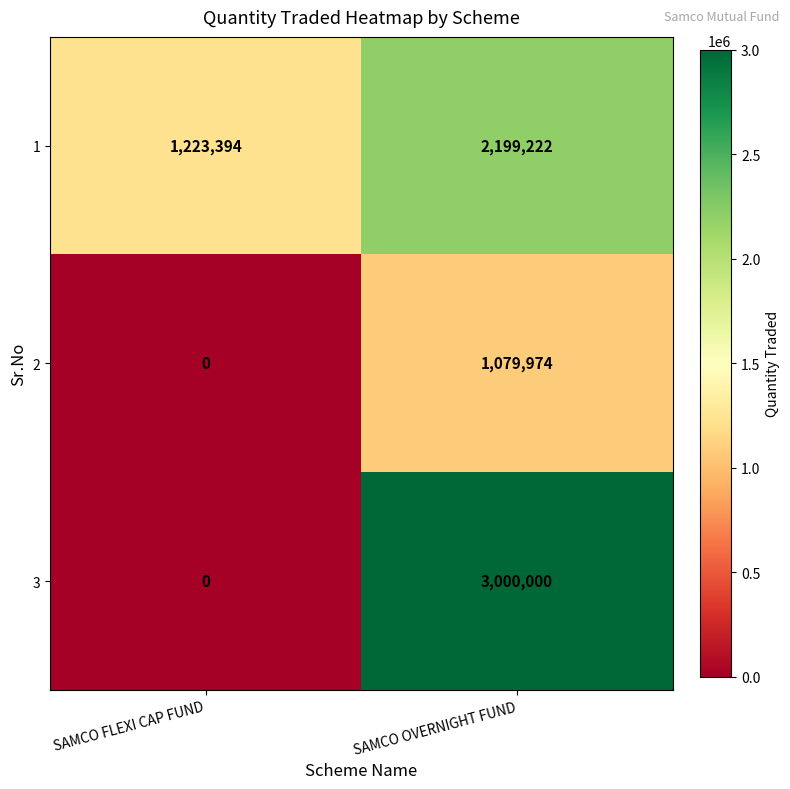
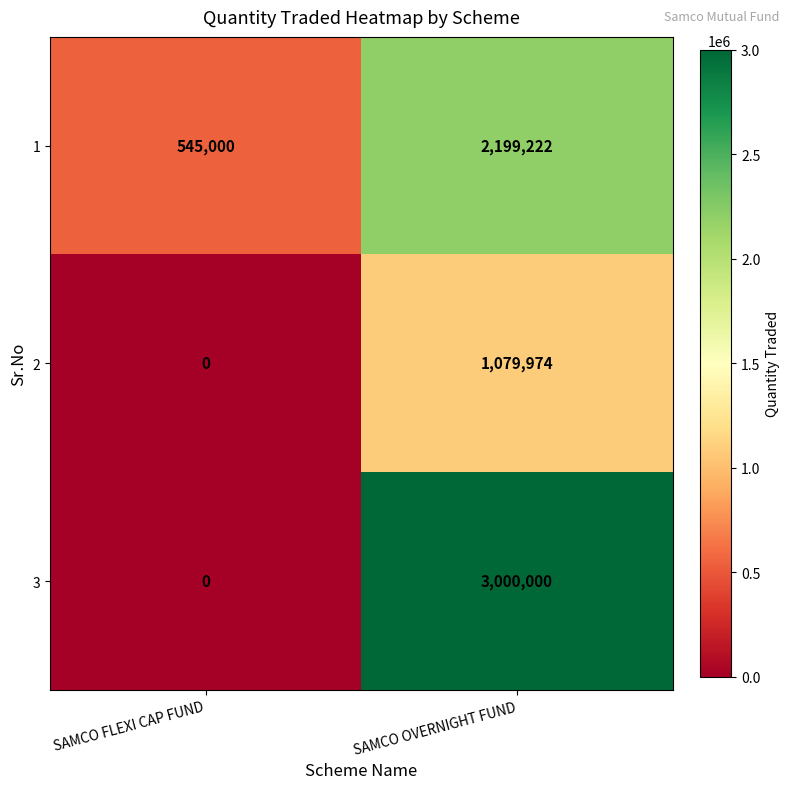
1, SAMCO FLEXI CAP FUND: 1,223,394 -> 545,000
